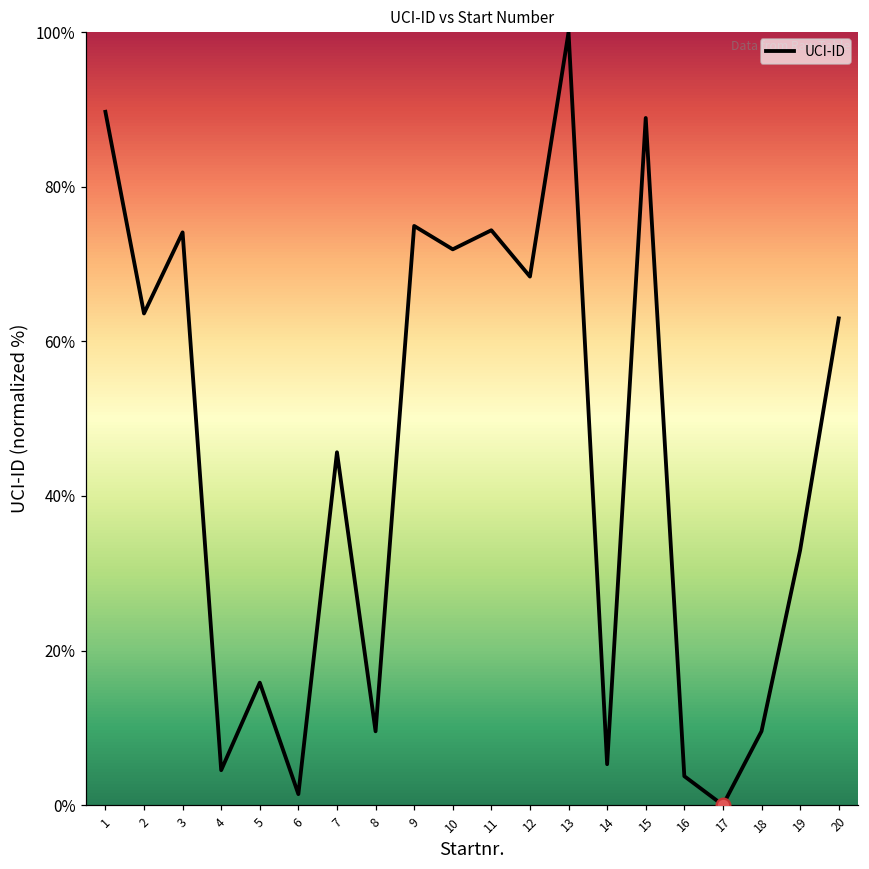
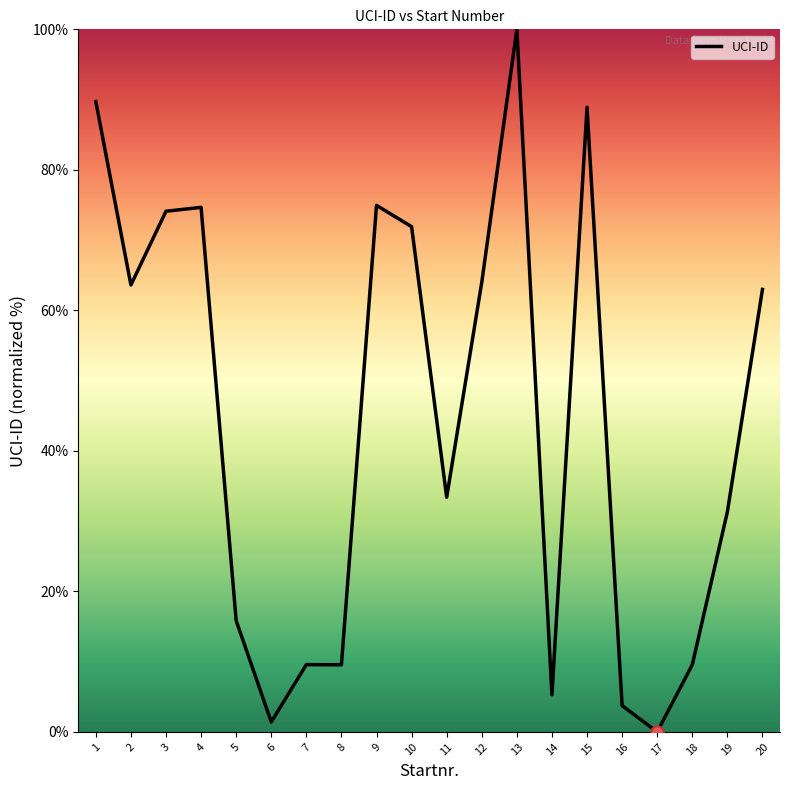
UCI-ID, 4: 5% -> 75%
UCI-ID, 7: 46% -> 10%
UCI-ID, 11: 74% -> 33%
UCI-ID, 12: 68% -> 64%
UCI-ID, 19: 33% -> 31%
